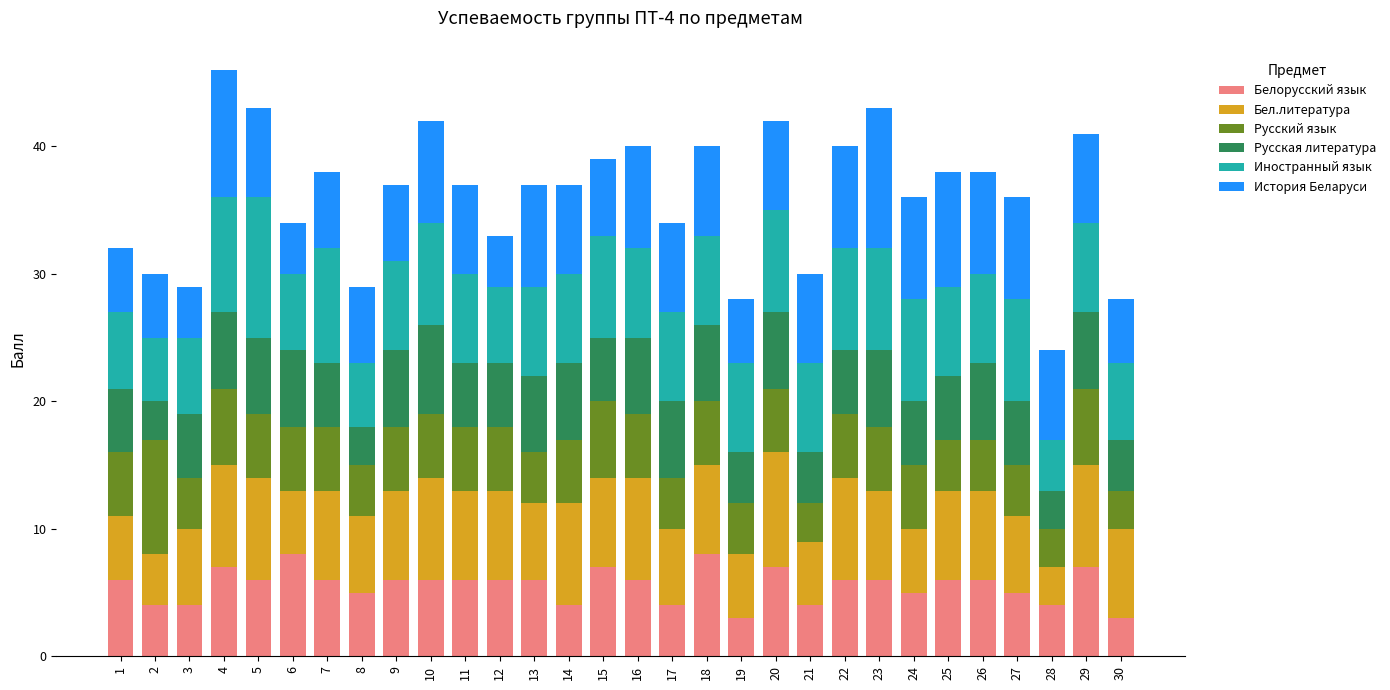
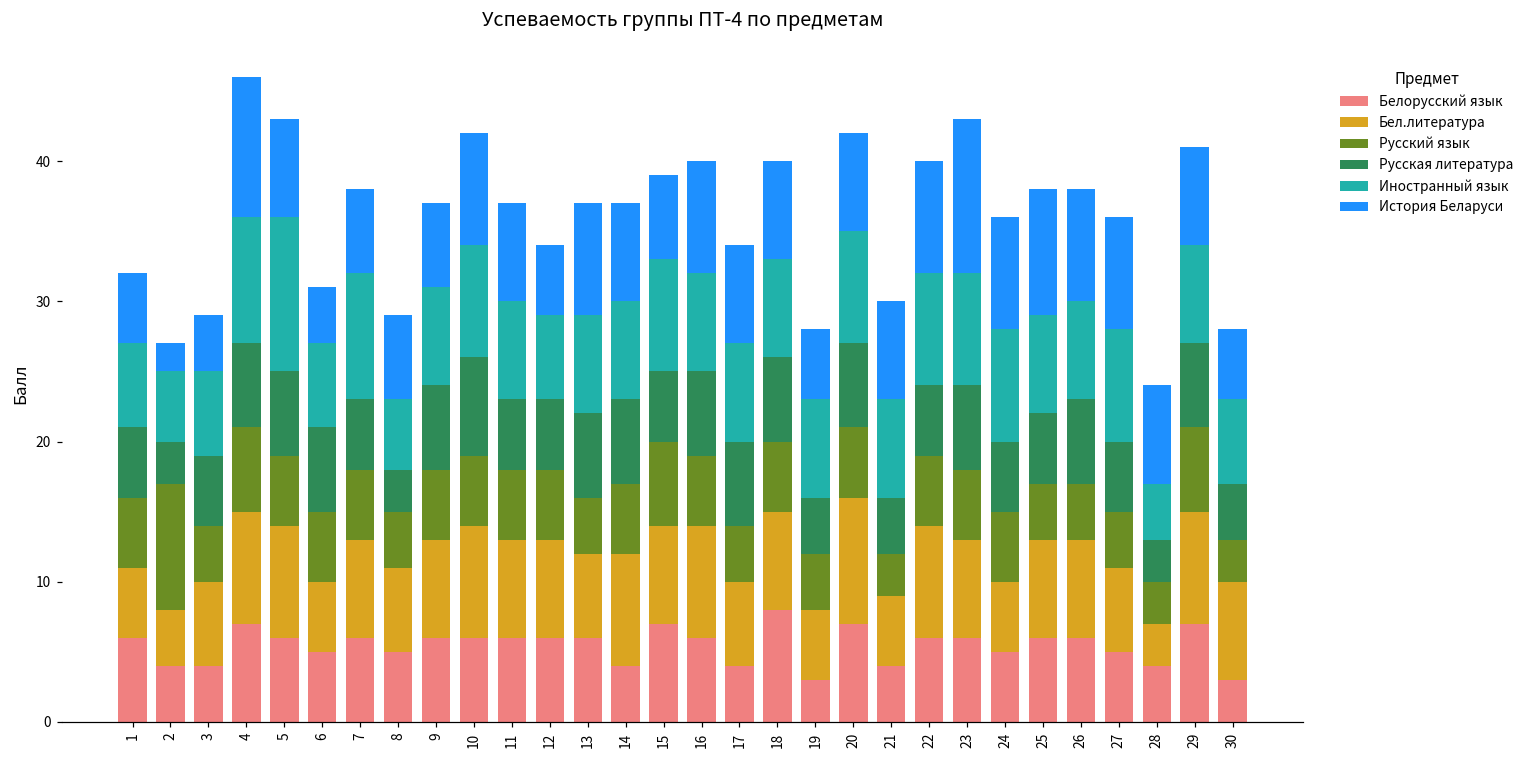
История Беларуси, 2: 5 -> 2
Белорусский язык, 6: 8 -> 5
История Беларуси, 12: 4 -> 5
